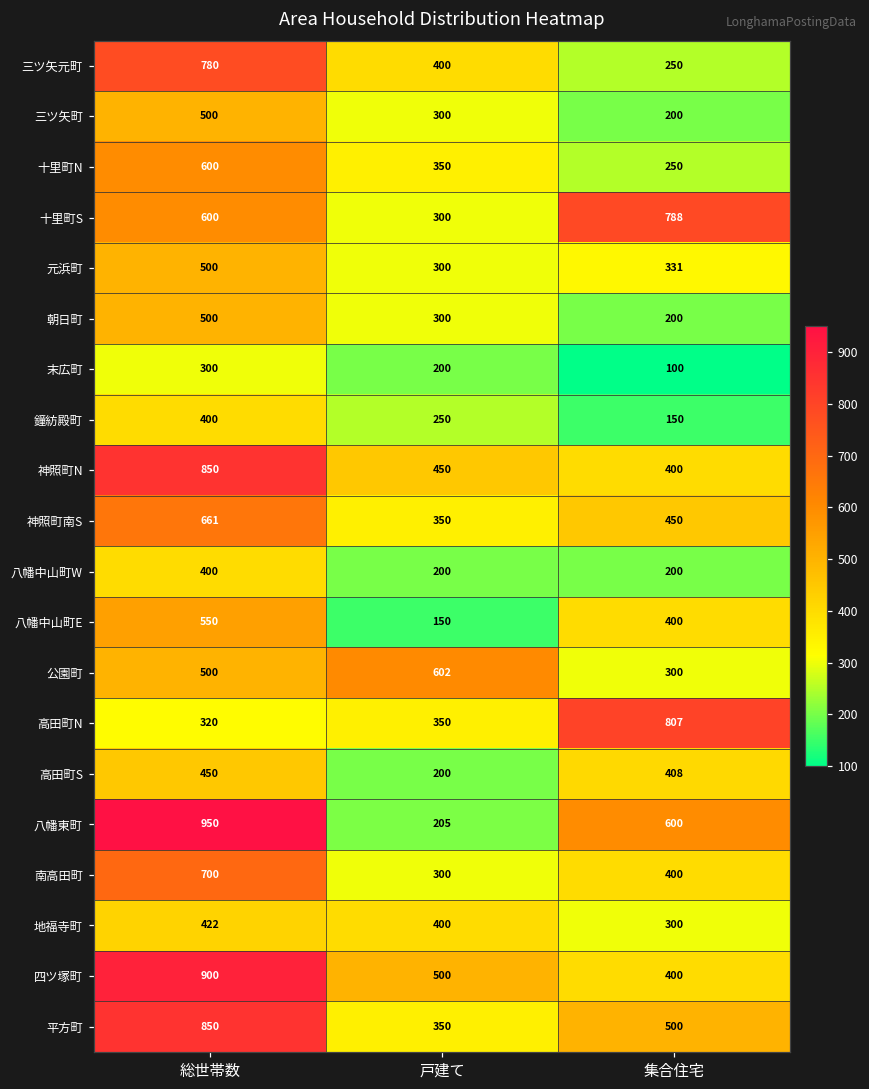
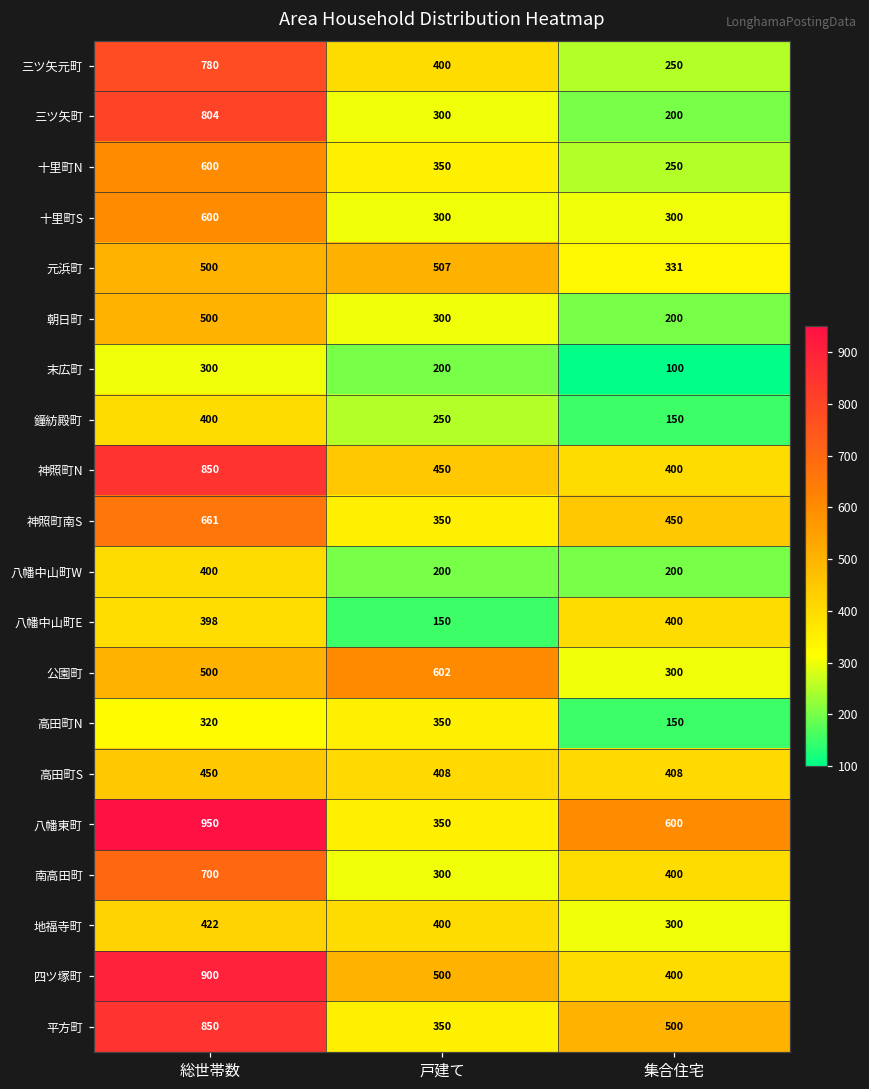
三ツ矢町, 総世帯数: 500 -> 804
十里町S, 集合住宅: 788 -> 300
元浜町, 戸建て: 300 -> 507
八幡中山町E, 総世帯数: 550 -> 398
高田町N, 集合住宅: 807 -> 150
高田町S, 戸建て: 200 -> 408
八幡東町, 戸建て: 205 -> 350
